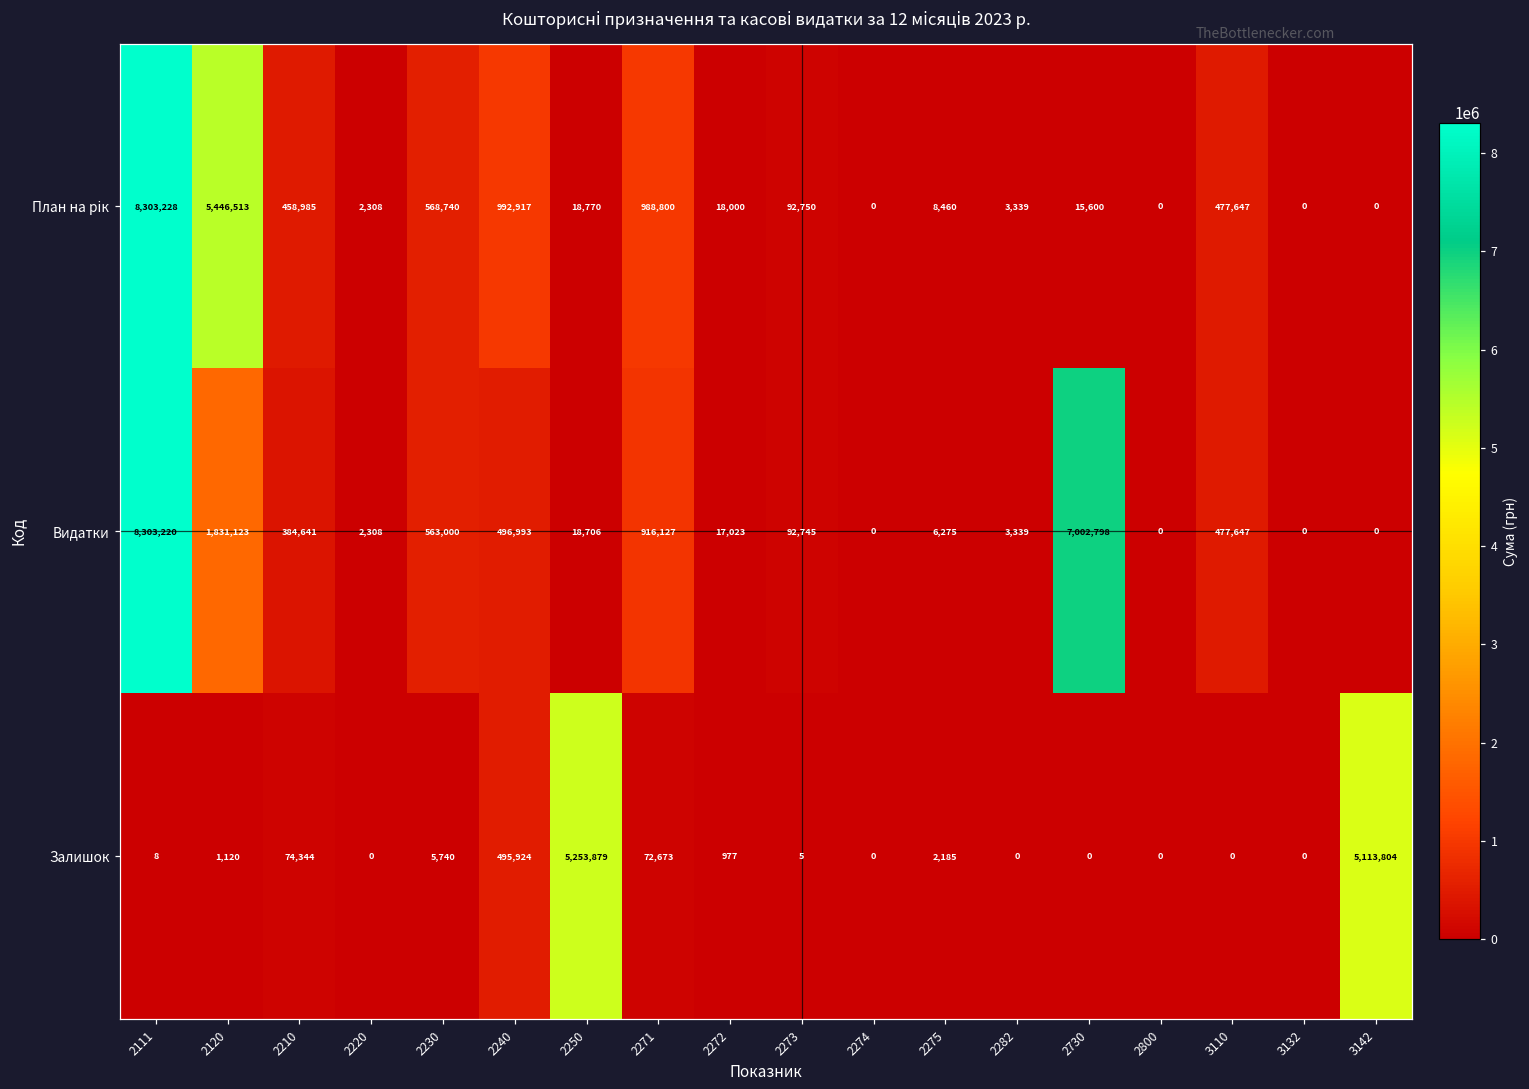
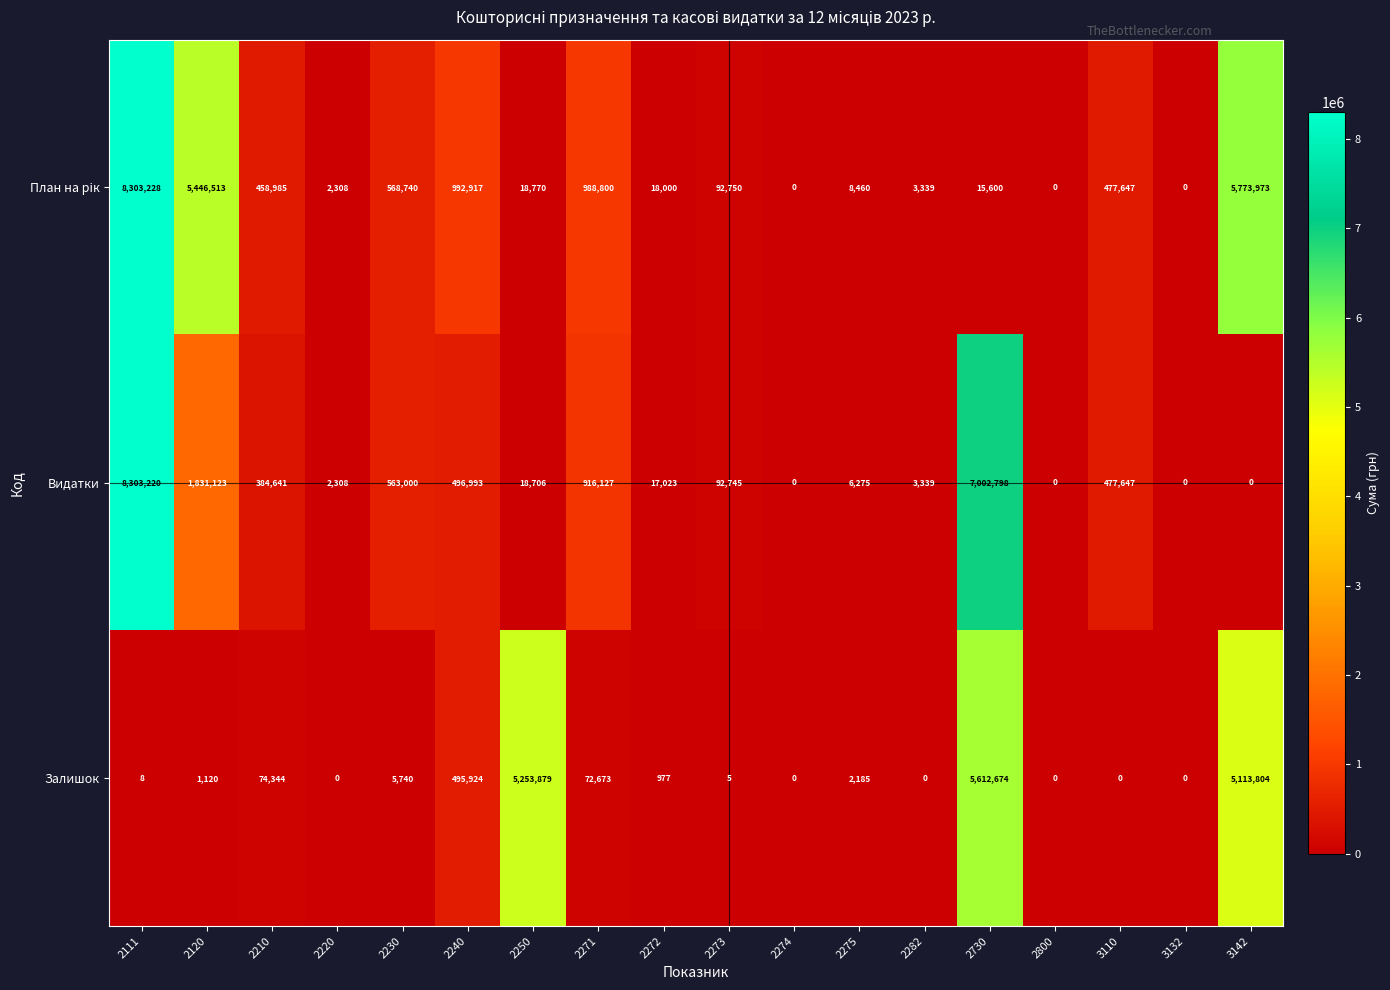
План на рік, 3142: 0 -> 5,773,973
Залишок, 2730: 0 -> 5,612,674
